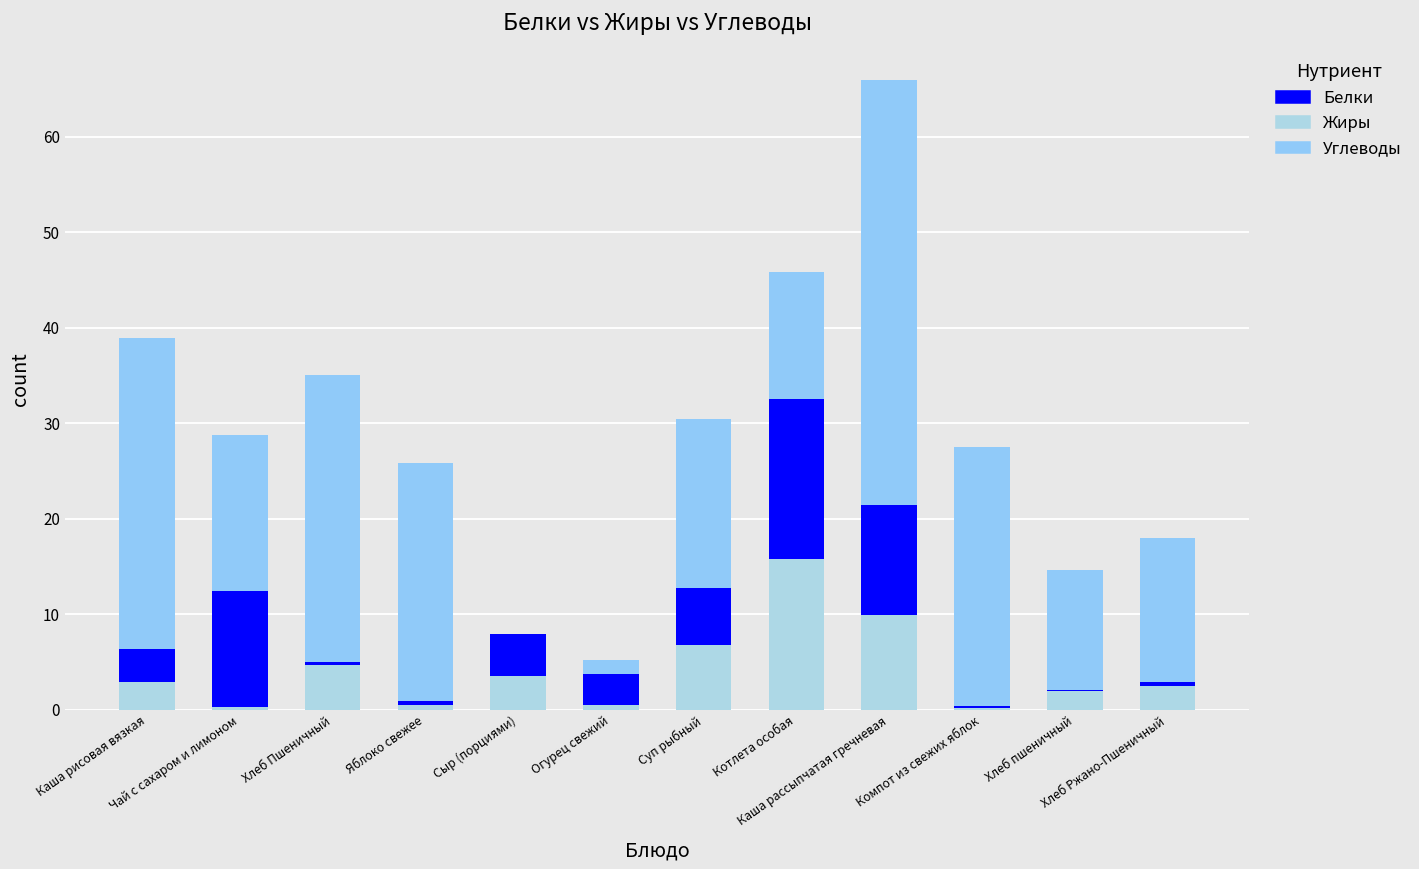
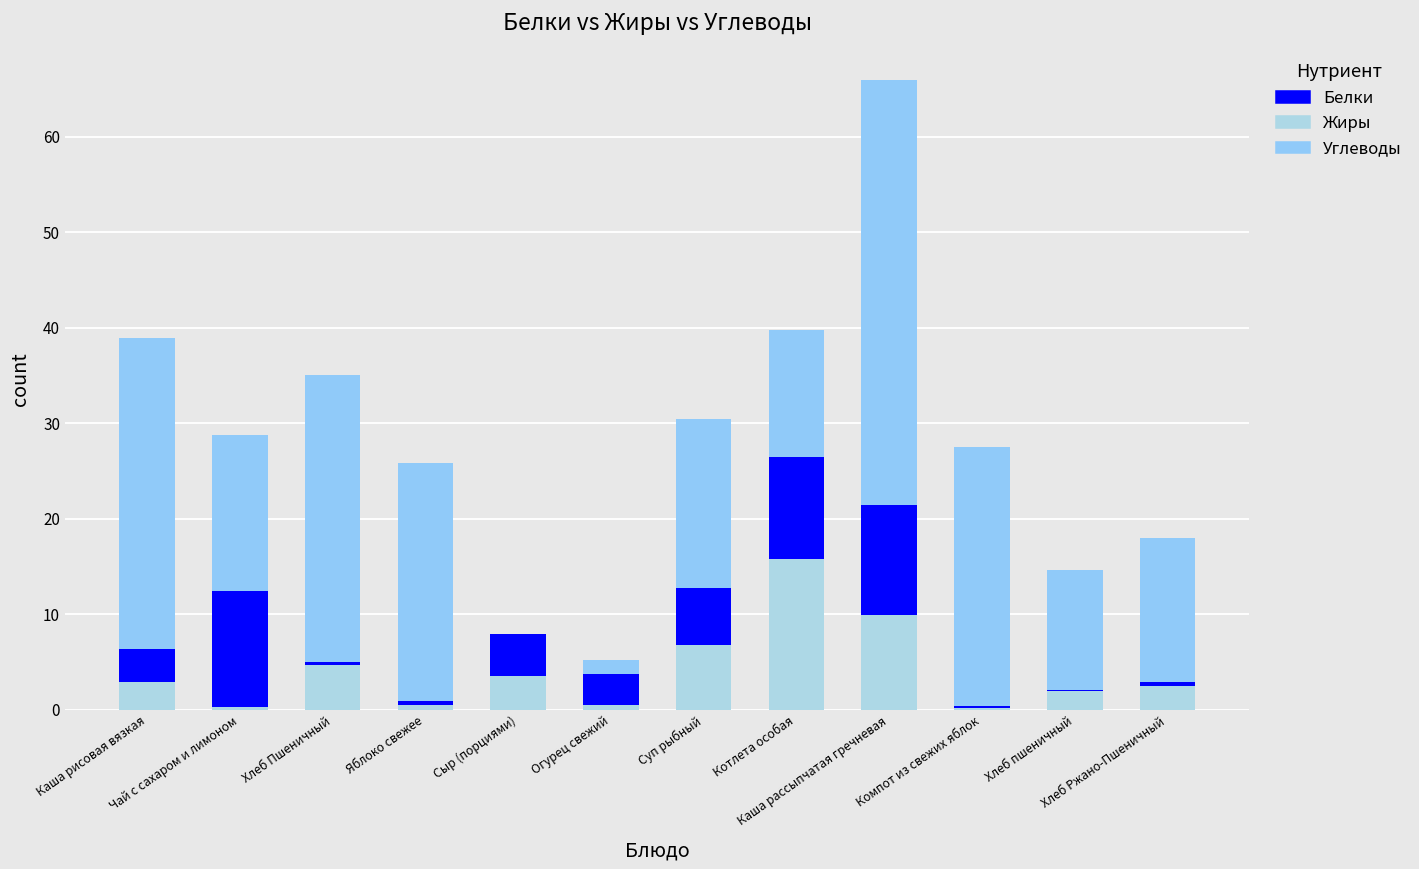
Белки, Котлета особая: 17 -> 11
